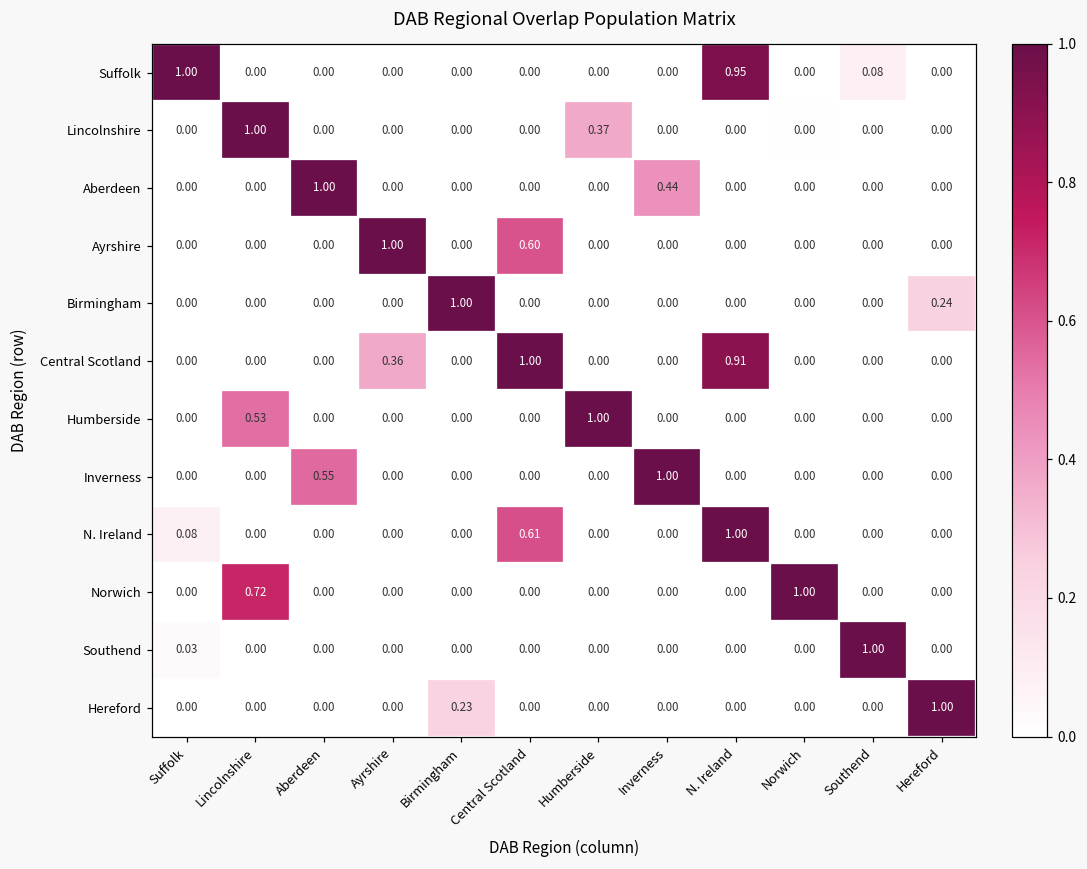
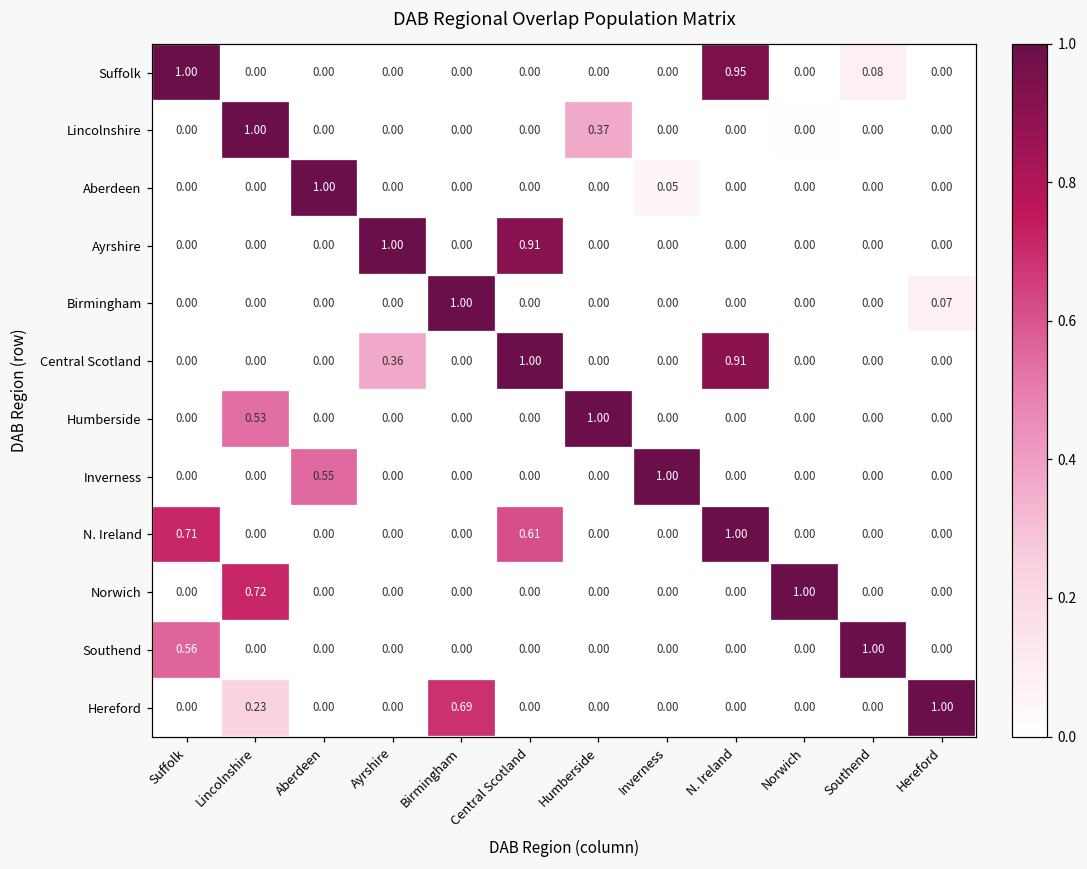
Aberdeen, Inverness: 0.44 -> 0.05
Ayrshire, Central Scotland: 0.60 -> 0.91
Birmingham, Hereford: 0.24 -> 0.07
N. Ireland, Suffolk: 0.08 -> 0.71
Southend, Suffolk: 0.03 -> 0.56
Hereford, Lincolnshire: 0.00 -> 0.23
Hereford, Birmingham: 0.23 -> 0.69
